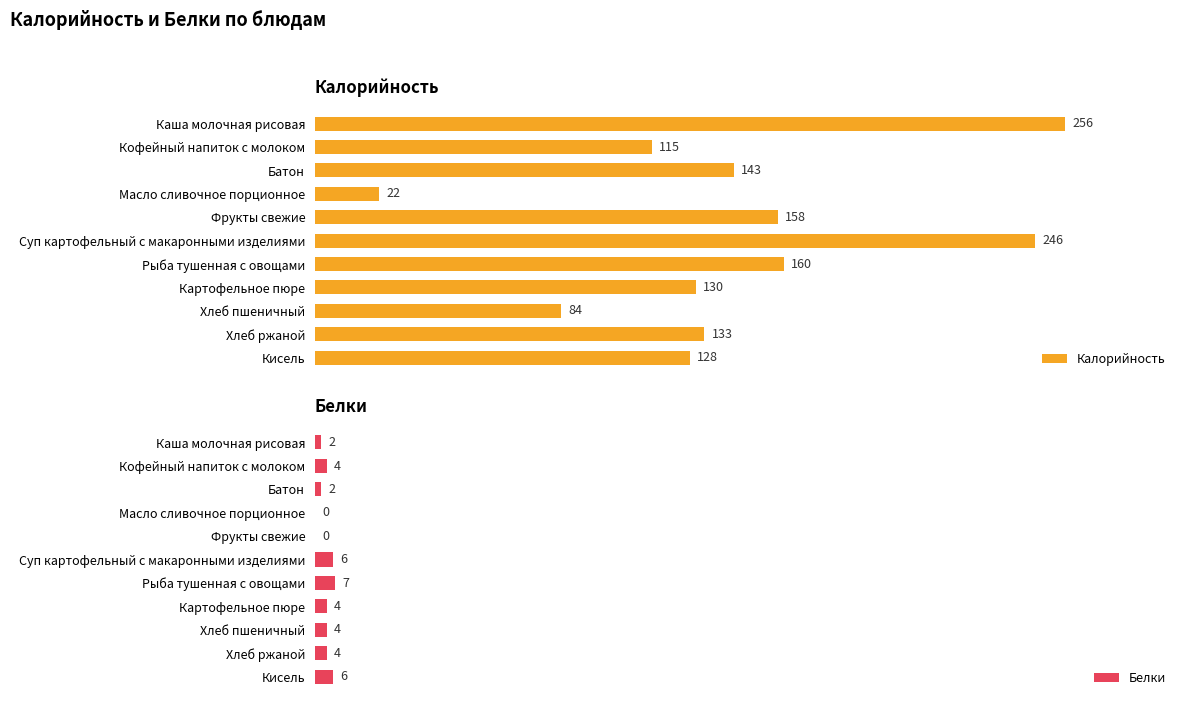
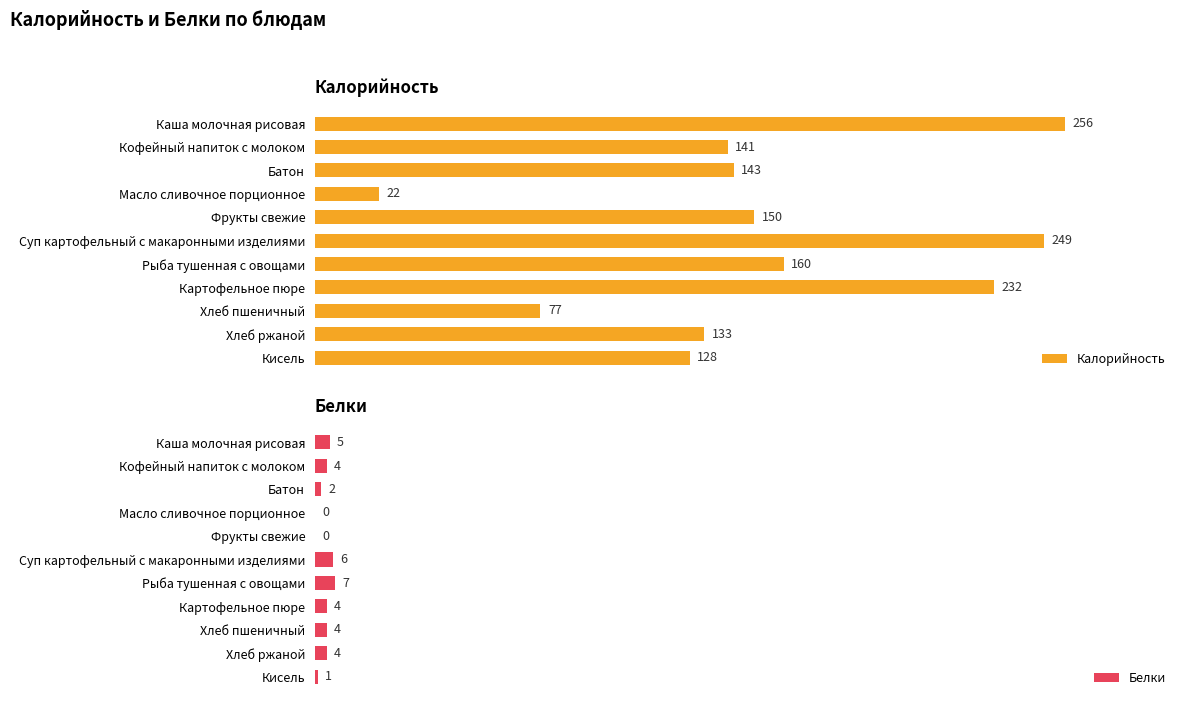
Калорийность, Кофейный напиток с молоком: 115 -> 141
Калорийность, Фрукты свежие: 158 -> 150
Калорийность, Суп картофельный с макаронными изделиями: 246 -> 249
Калорийность, Картофельное пюре: 130 -> 232
Калорийность, Хлеб пшеничный: 84 -> 77
Белки, Каша молочная рисовая: 2 -> 5
Белки, Кисель: 6 -> 1
